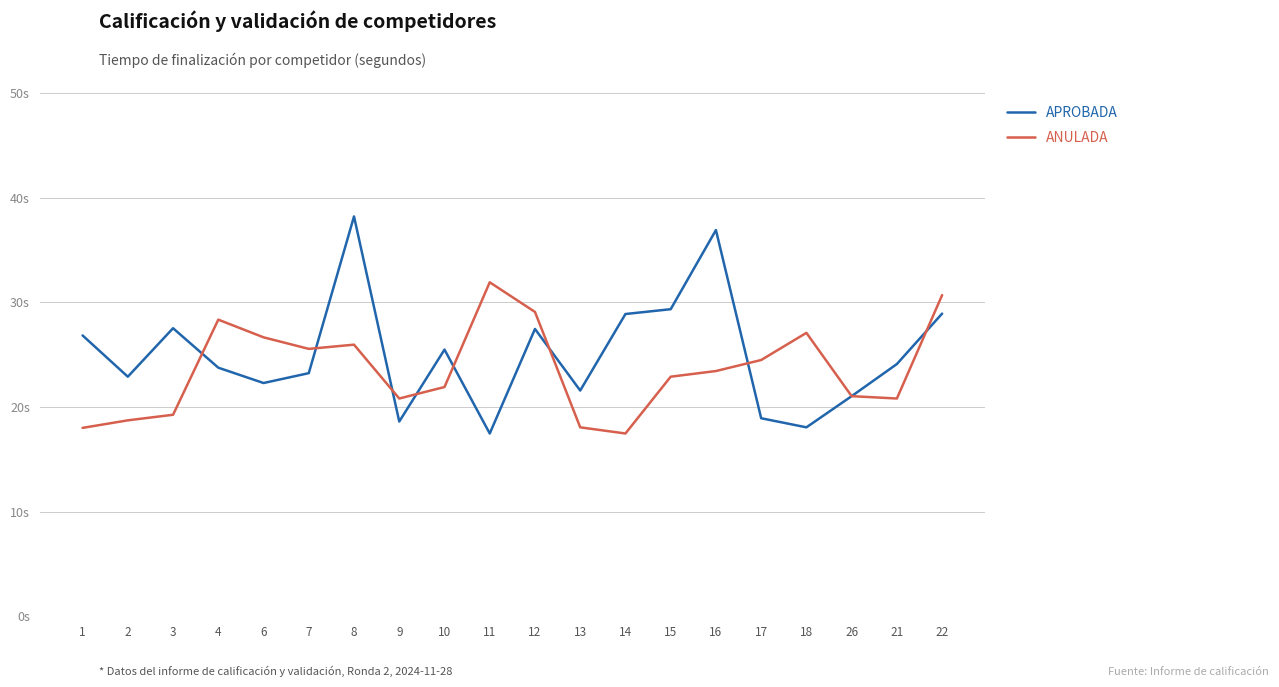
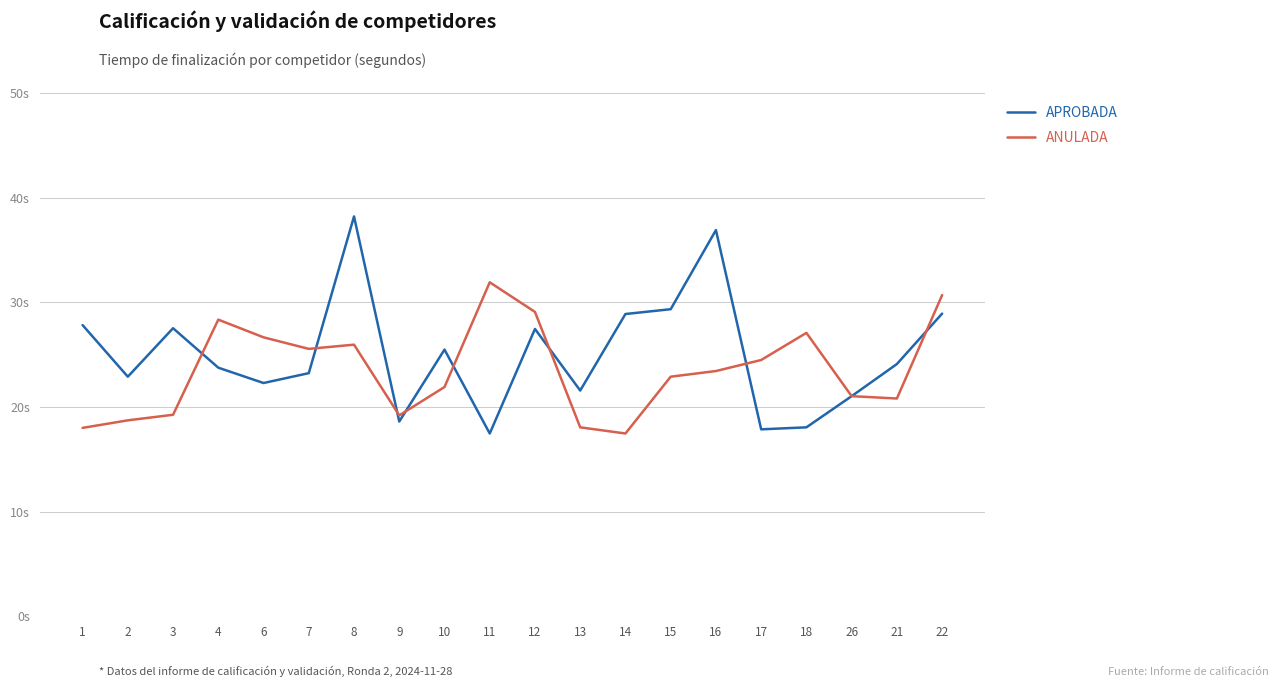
APROBADA, 1: 26.8s -> 27.8s
ANULADA, 9: 20.8s -> 19.2s
APROBADA, 17: 18.9s -> 17.9s
